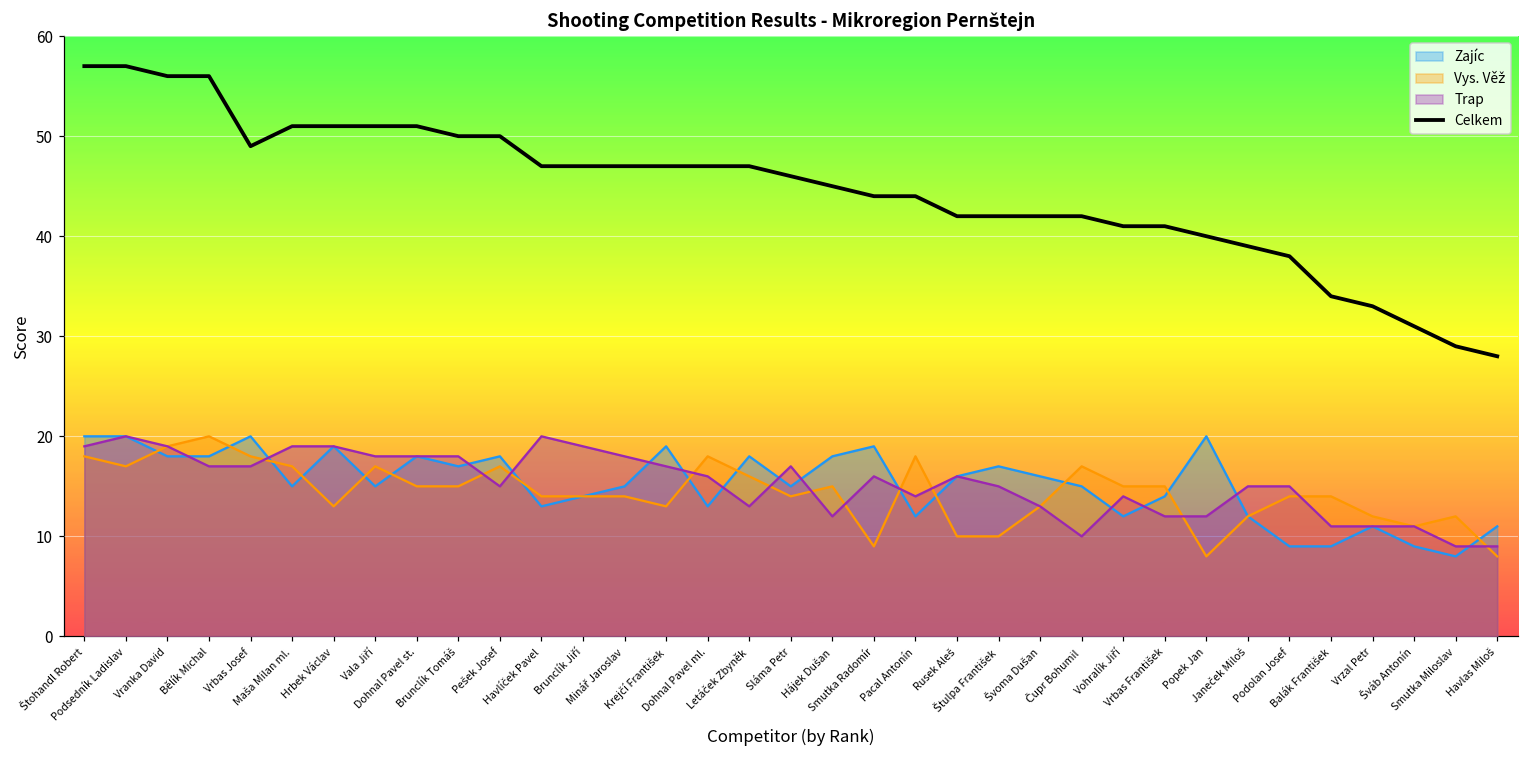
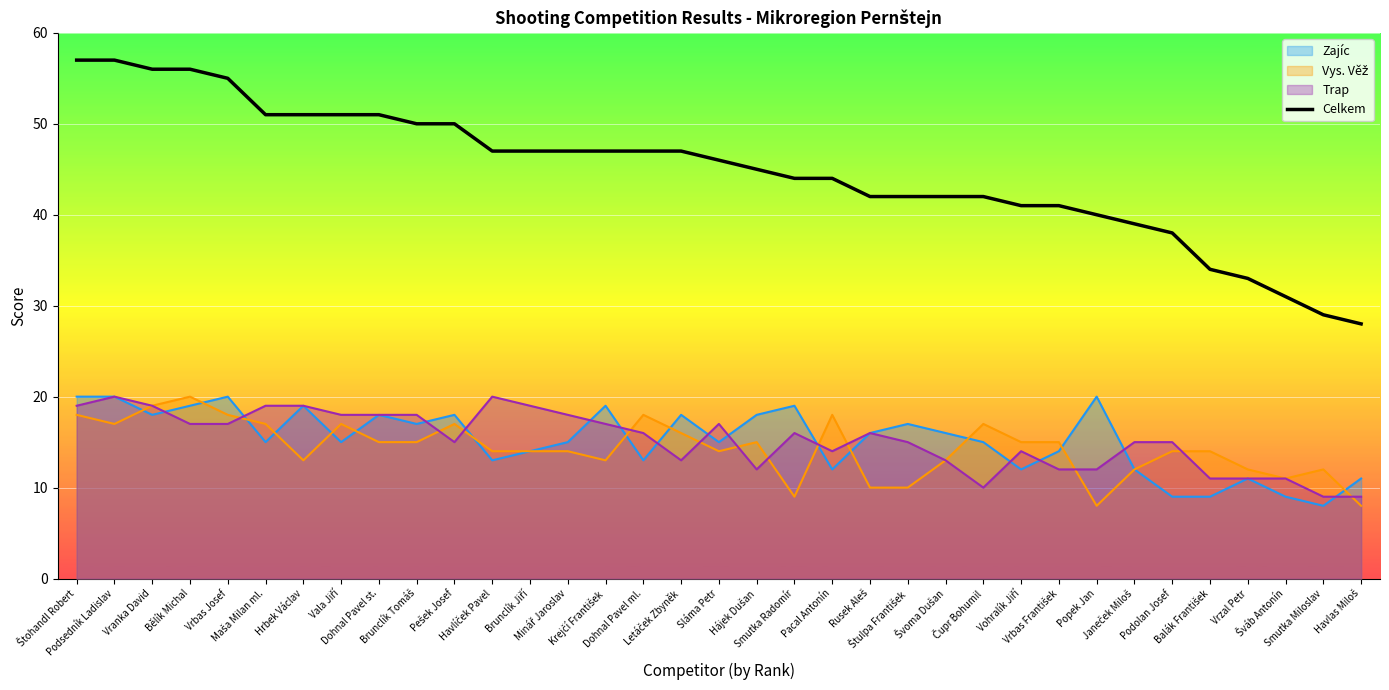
Zajíc, Bělík Michal: 18 -> 19
Celkem, Vrbas Josef: 49 -> 55
